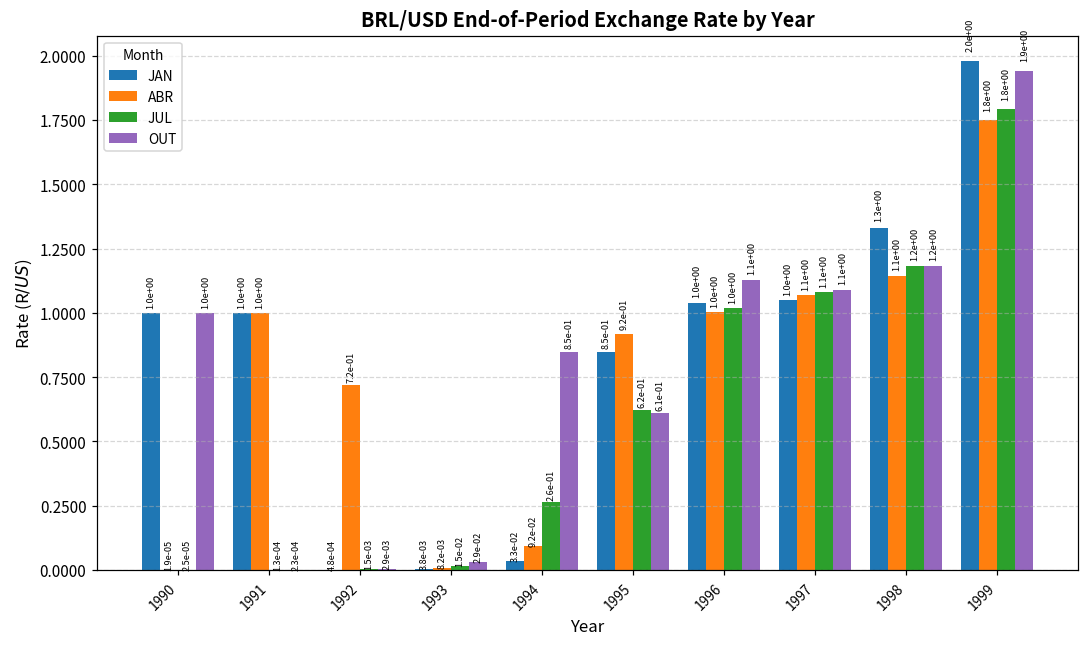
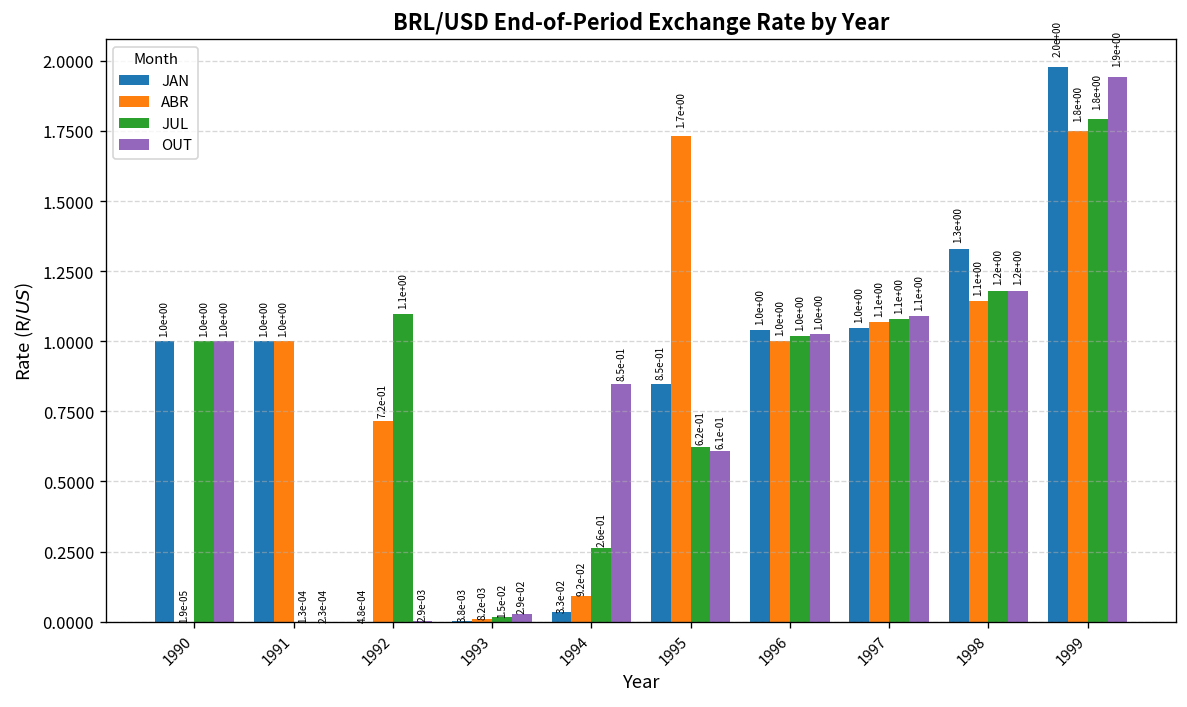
JUL, 1990: 2.5e-05 -> 1.0e+00
JUL, 1992: 1.5e-03 -> 1.1e+00
ABR, 1995: 9.2e-01 -> 1.7e+00
OUT, 1996: 1.1e+00 -> 1.0e+00
